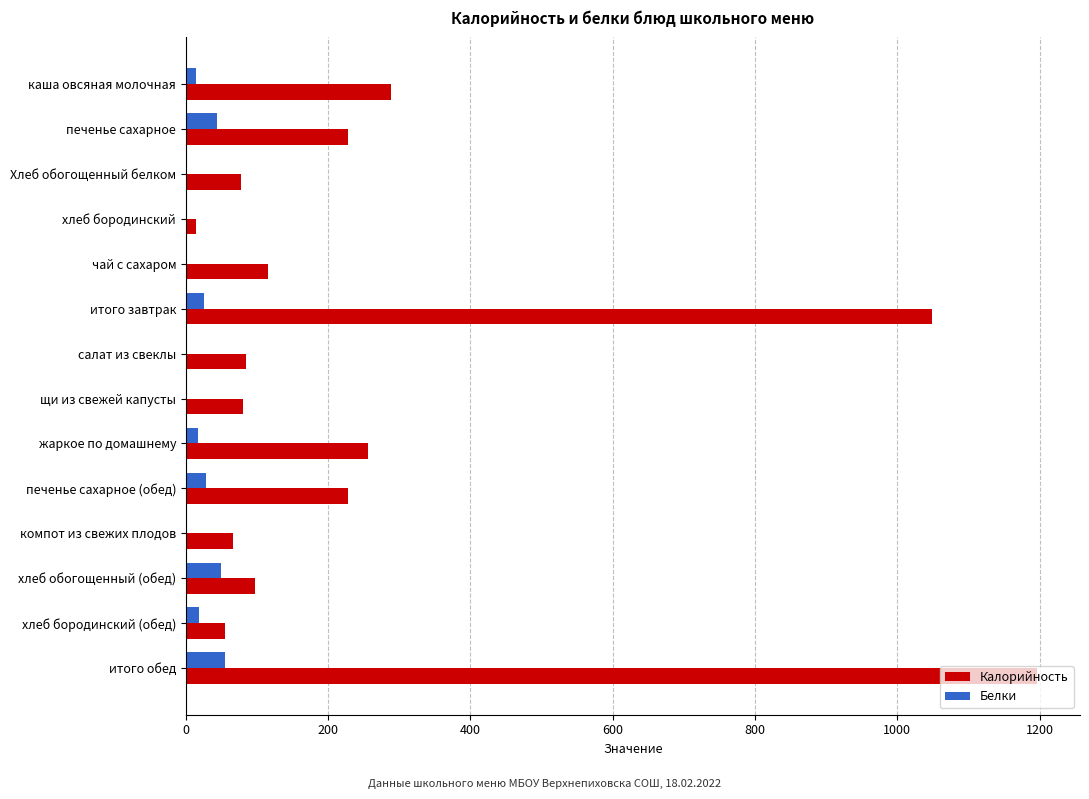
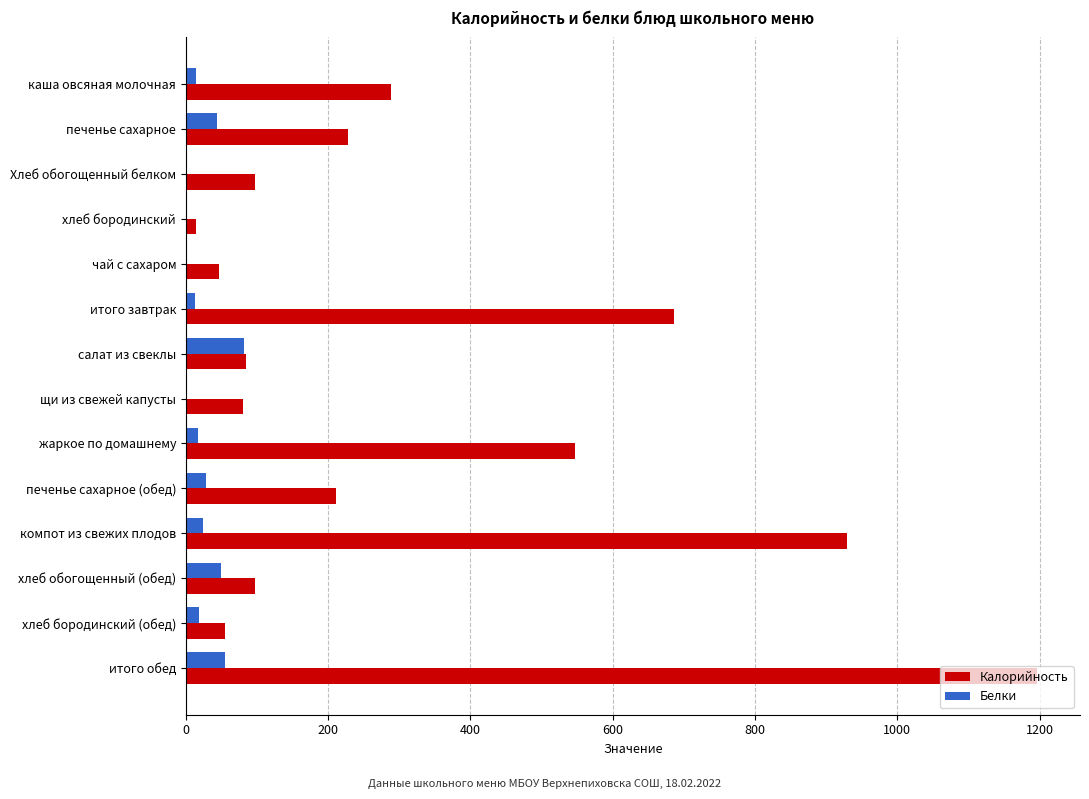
Калорийность, Хлеб обогощенный белком: 80 -> 100
Калорийность, чай с сахаром: 120 -> 50
Белки, итого завтрак: 30 -> 10
Калорийность, итого завтрак: 1050 -> 690
Белки, салат из свеклы: 0 -> 80
Калорийность, жаркое по домашнему: 260 -> 550
Калорийность, печенье сахарное (обед): 230 -> 210
Белки, компот из свежих плодов: 0 -> 20
Калорийность, компот из свежих плодов: 70 -> 930
